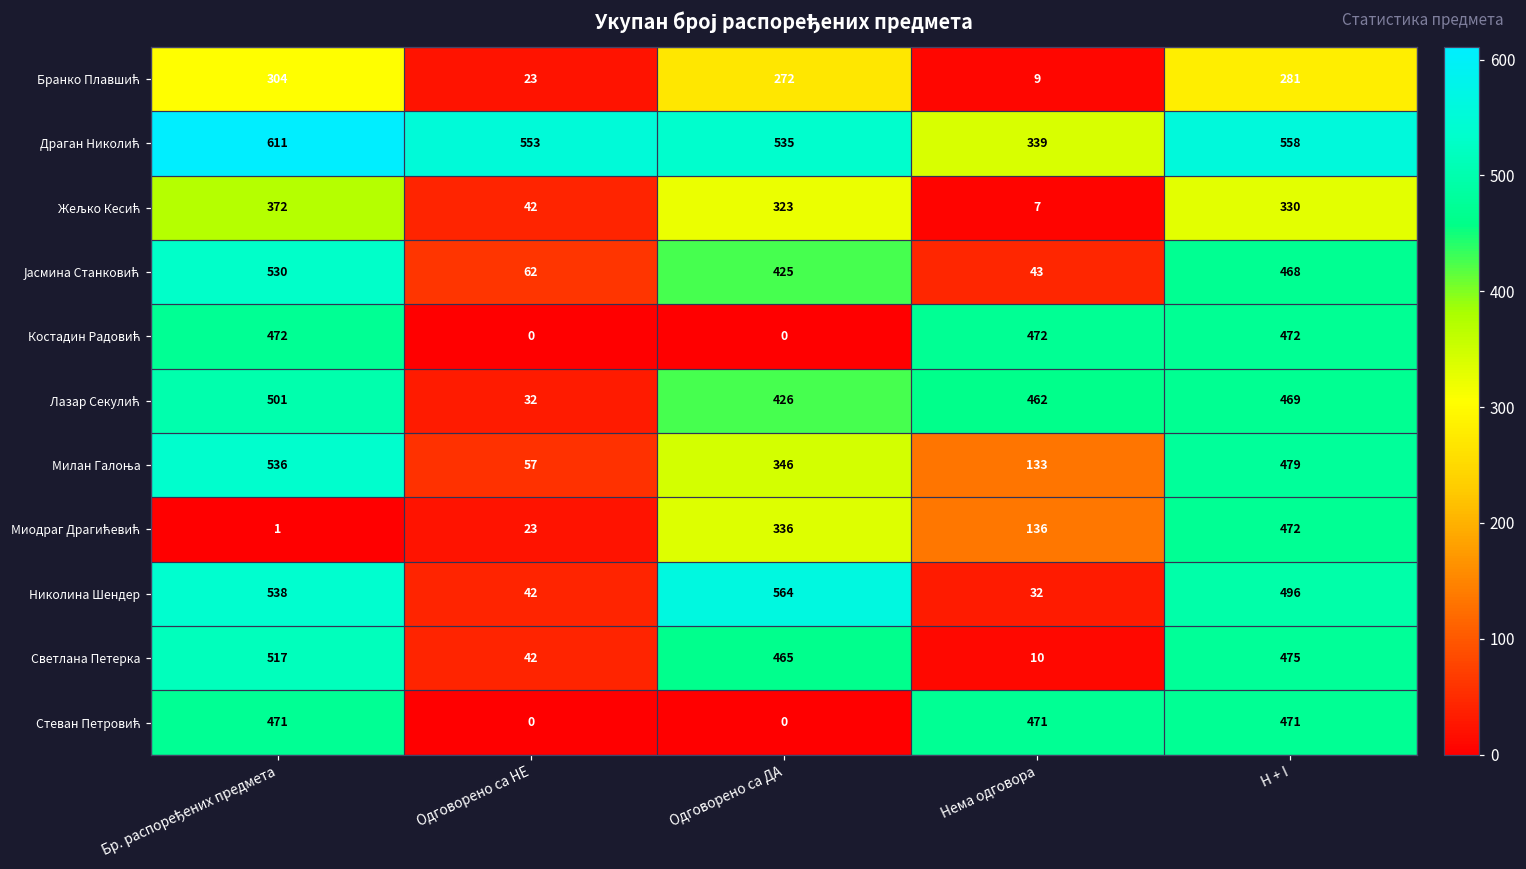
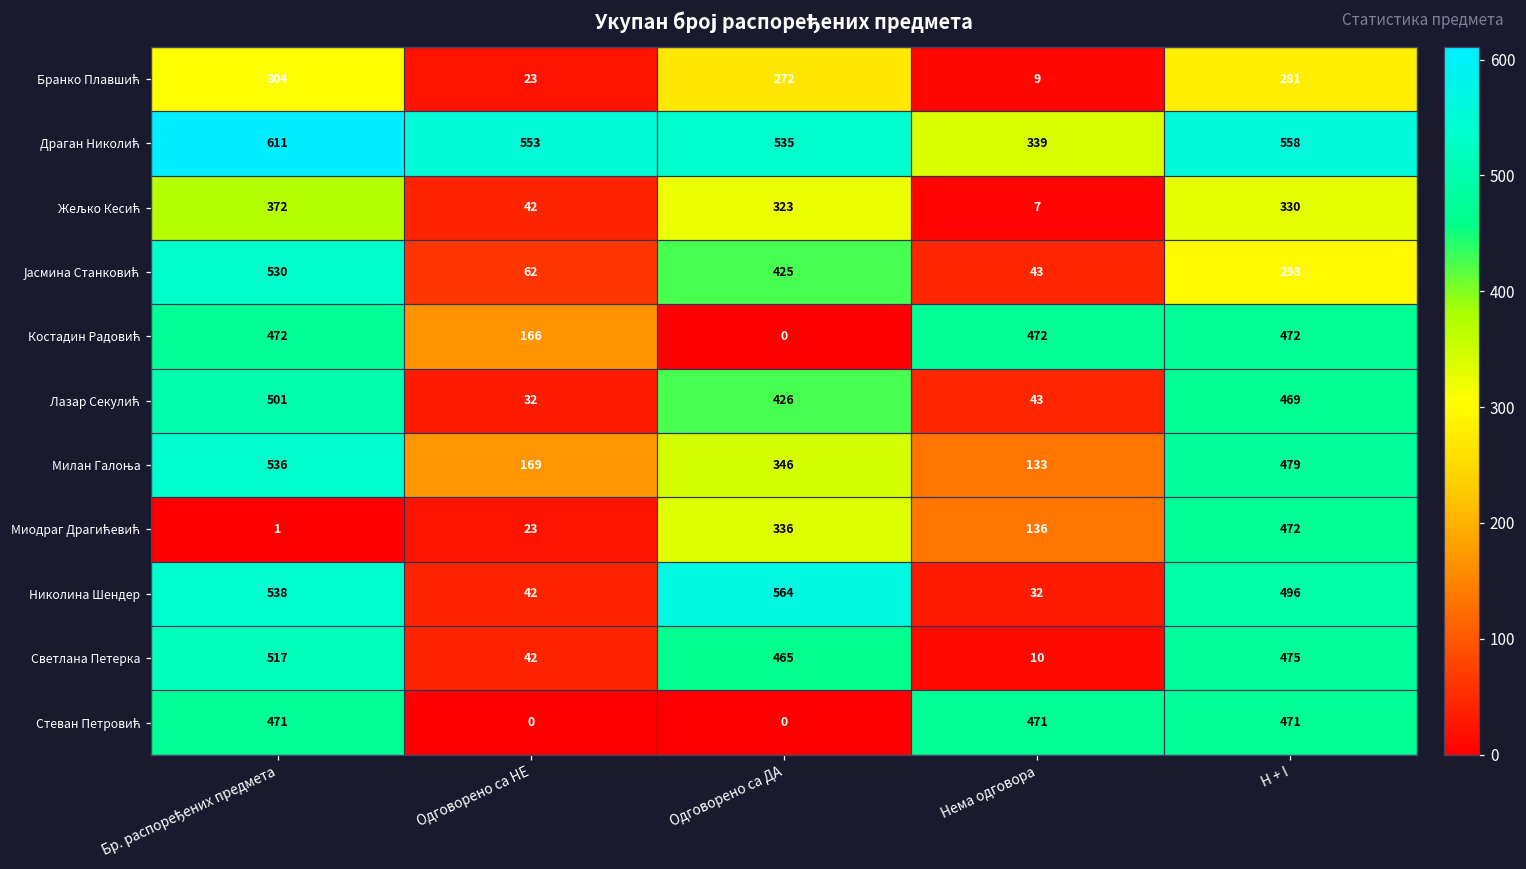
Јасмина Станковић, H + I: 468 -> 298
Костадин Радовић, Одговорено са НЕ: 0 -> 166
Лазар Секулић, Нема одговора: 462 -> 43
Милан Галоња, Одговорено са НЕ: 57 -> 169
